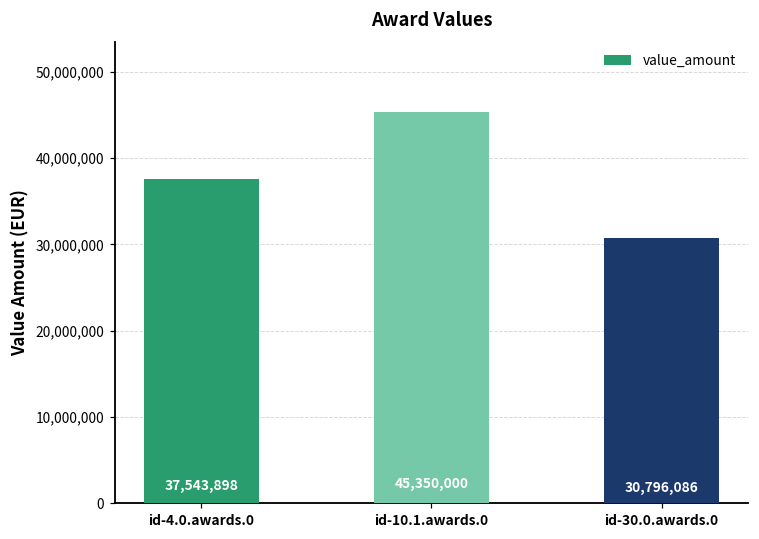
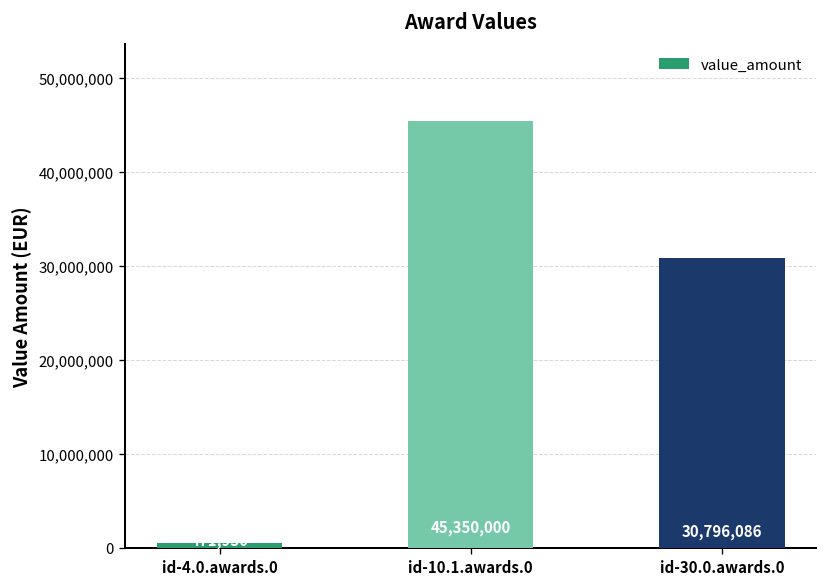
id-4.0.awards.0: 38,000,000 -> 0
